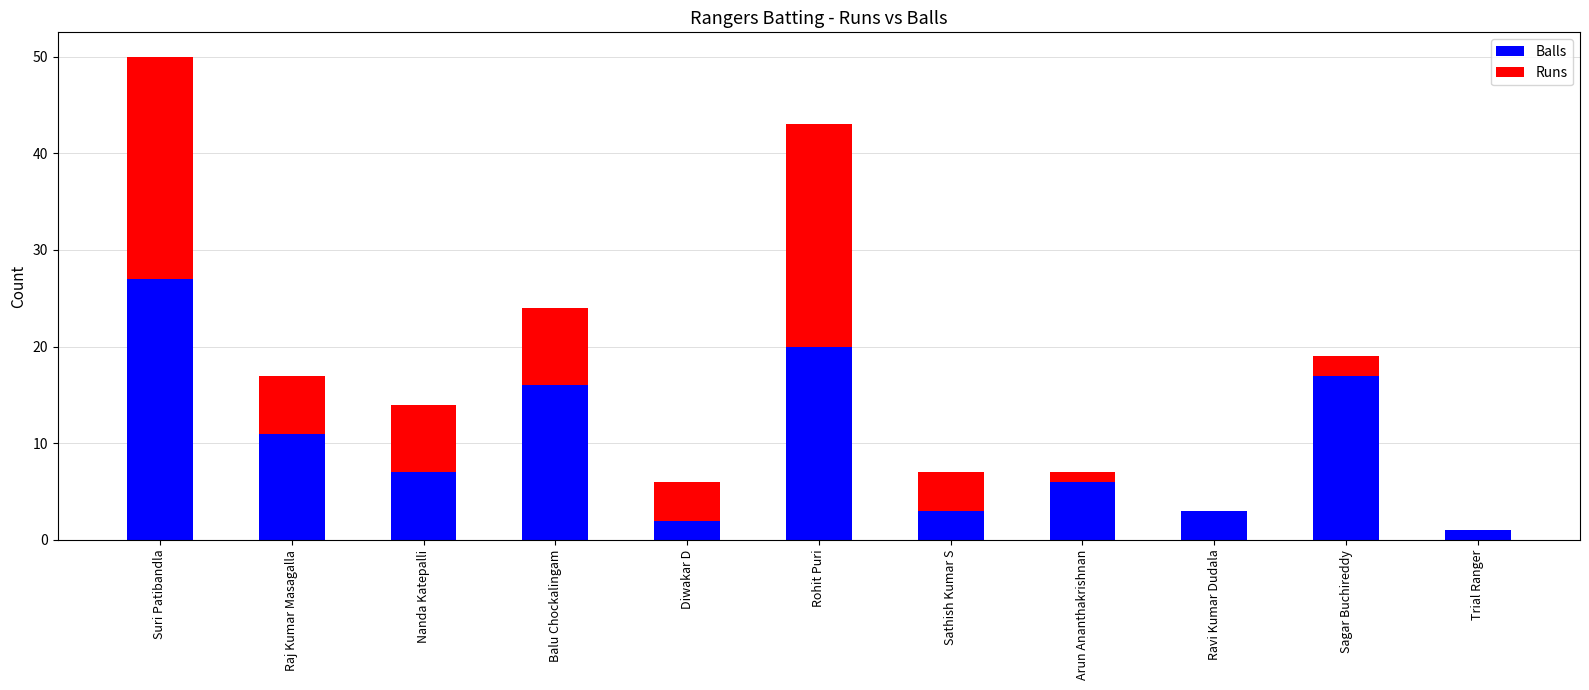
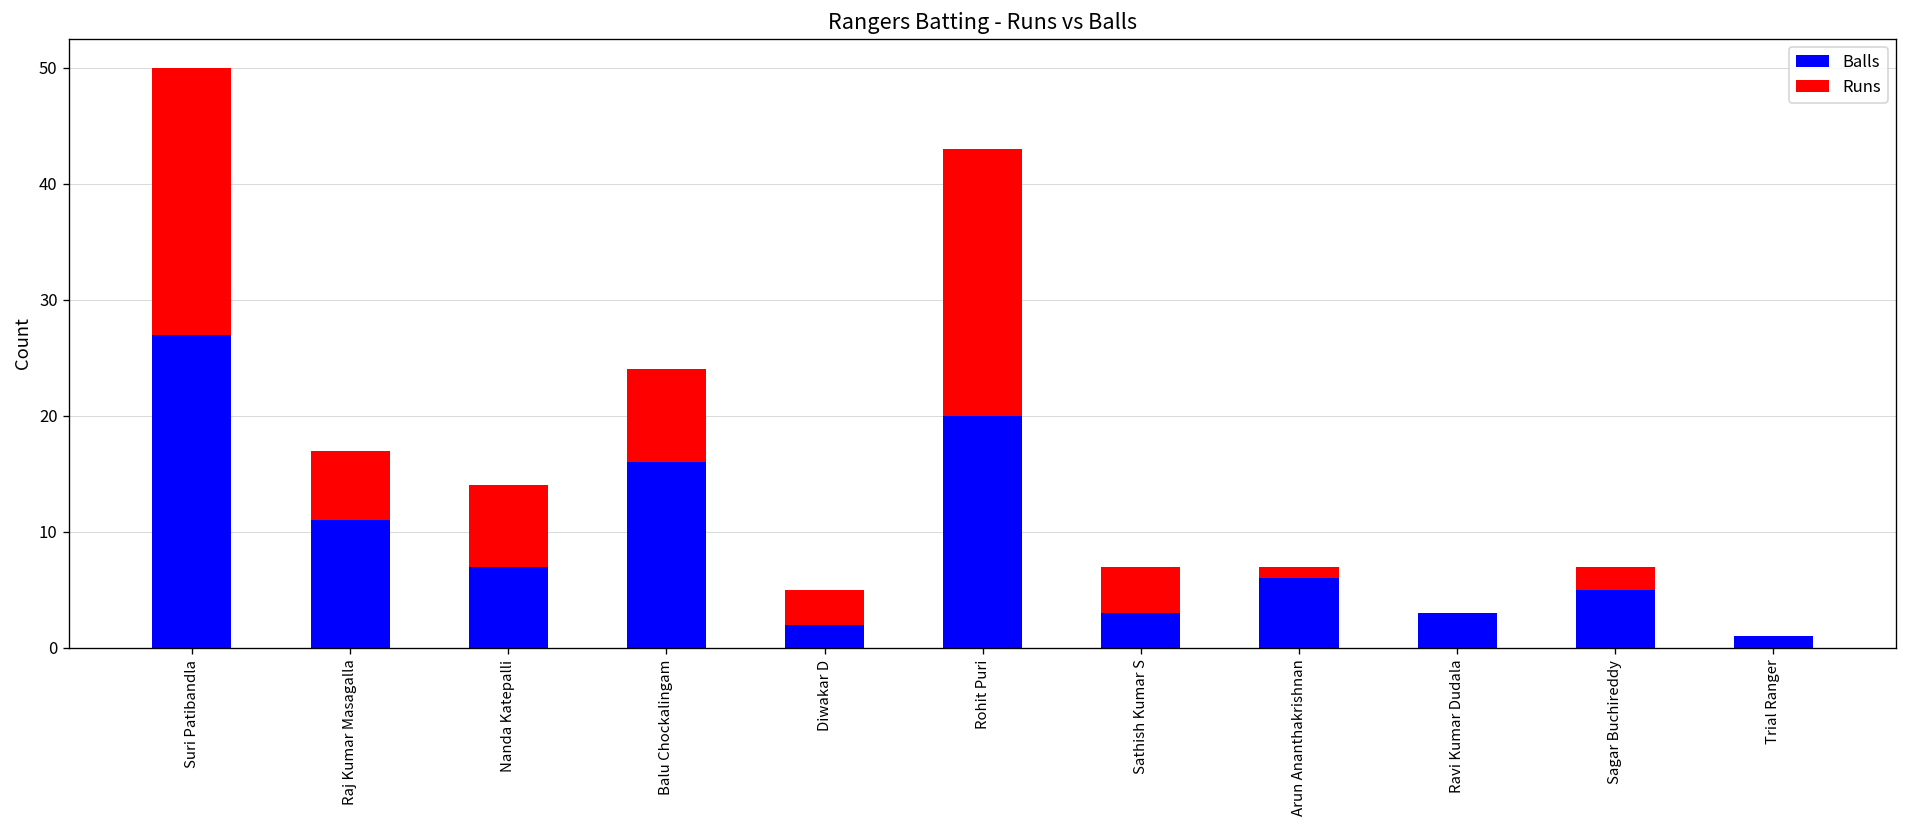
Runs, Diwakar D: 4 -> 3
Balls, Sagar Buchireddy: 17 -> 5
